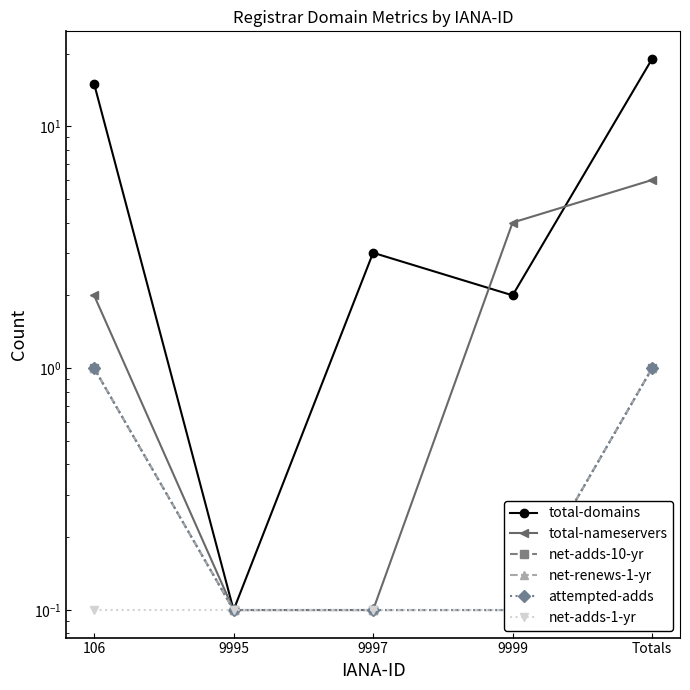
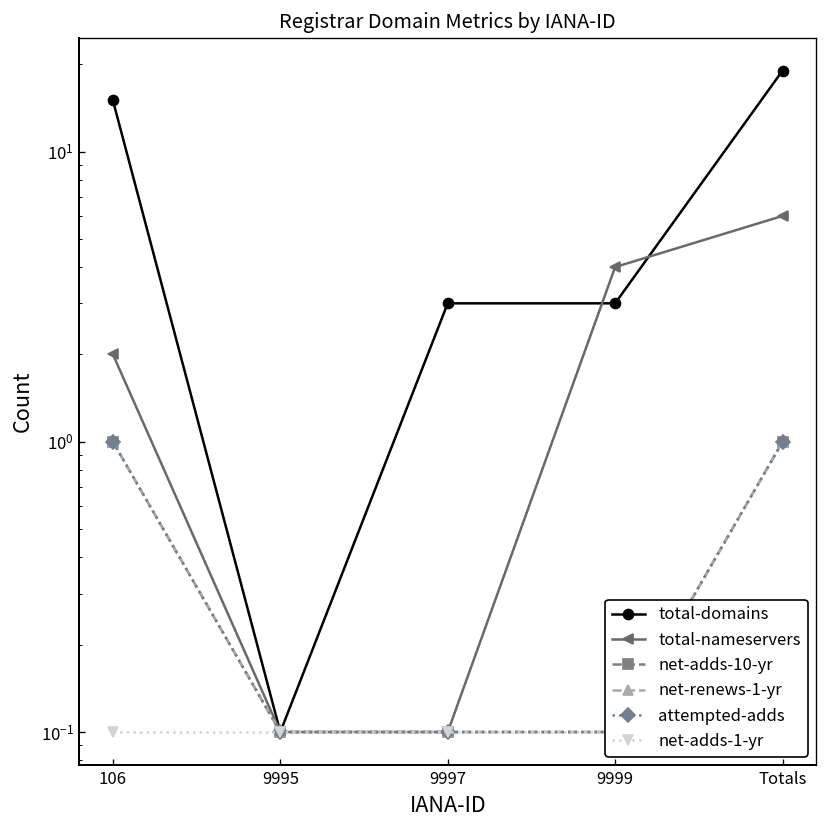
total-domains, 9999: 2 -> 3
